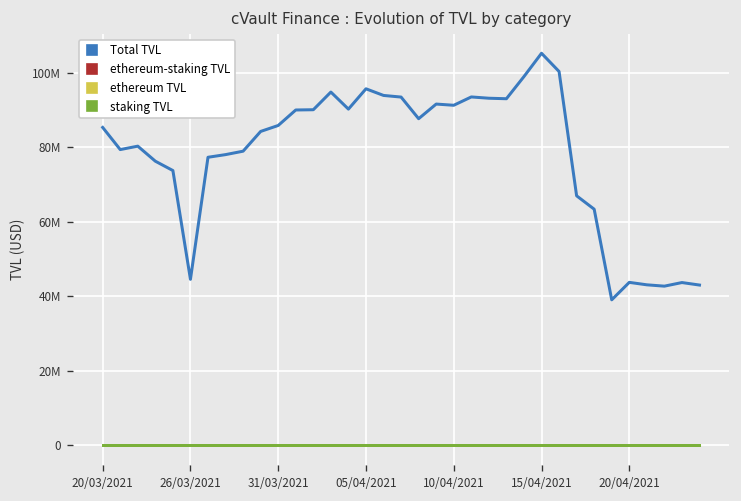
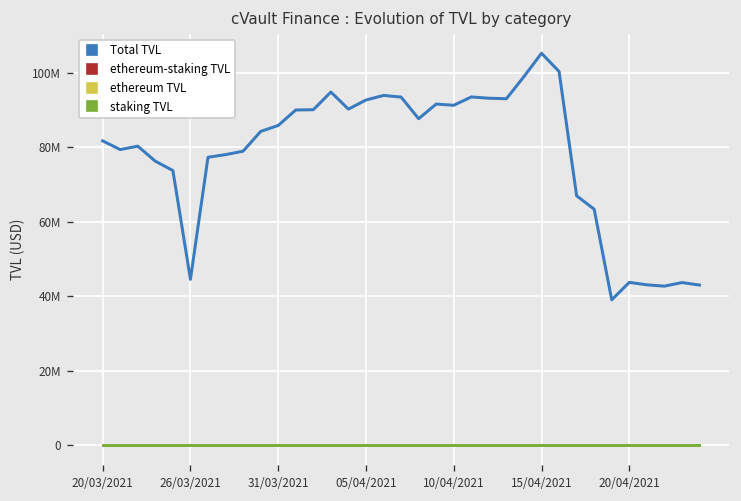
Total TVL, 20/03/2021: 85000000 -> 82000000
Total TVL, 05/04/2021: 96000000 -> 93000000
